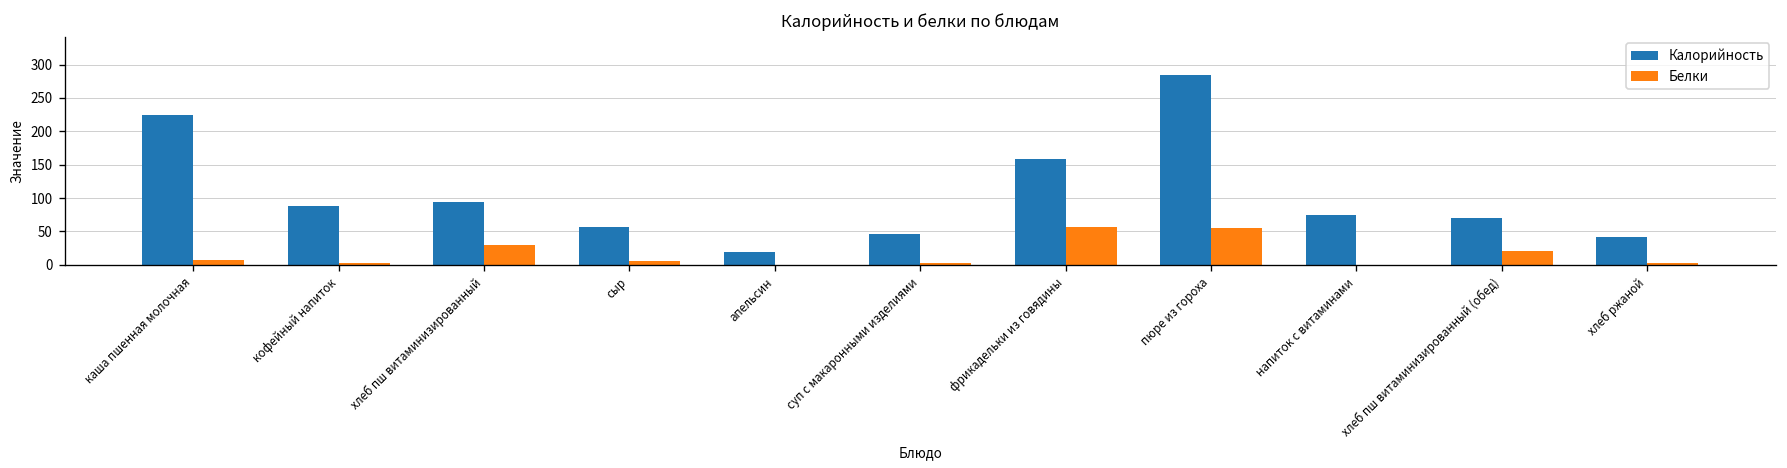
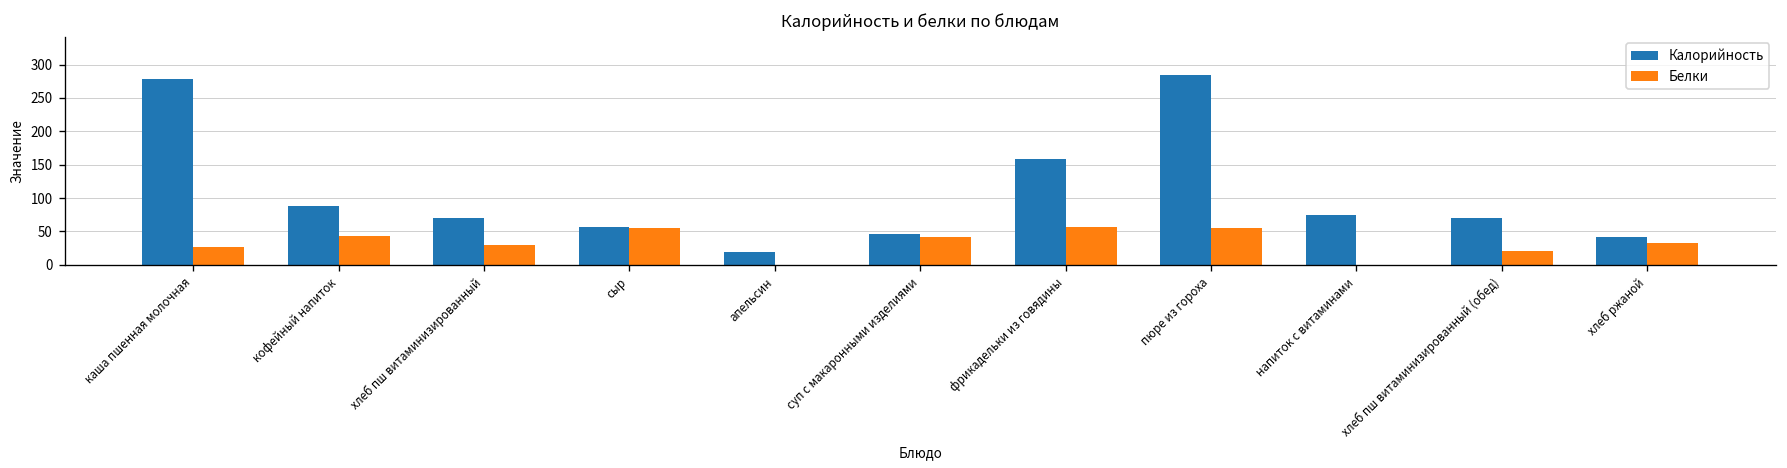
Калорийность, каша пшенная молочная: 220 -> 280
Белки, каша пшенная молочная: 10 -> 30
Белки, кофейный напиток: 0 -> 40
Калорийность, хлеб пш витаминизированный: 90 -> 70
Белки, сыр: 10 -> 60
Белки, суп с макаронными изделиями: 0 -> 40
Белки, хлеб ржаной: 0 -> 30
